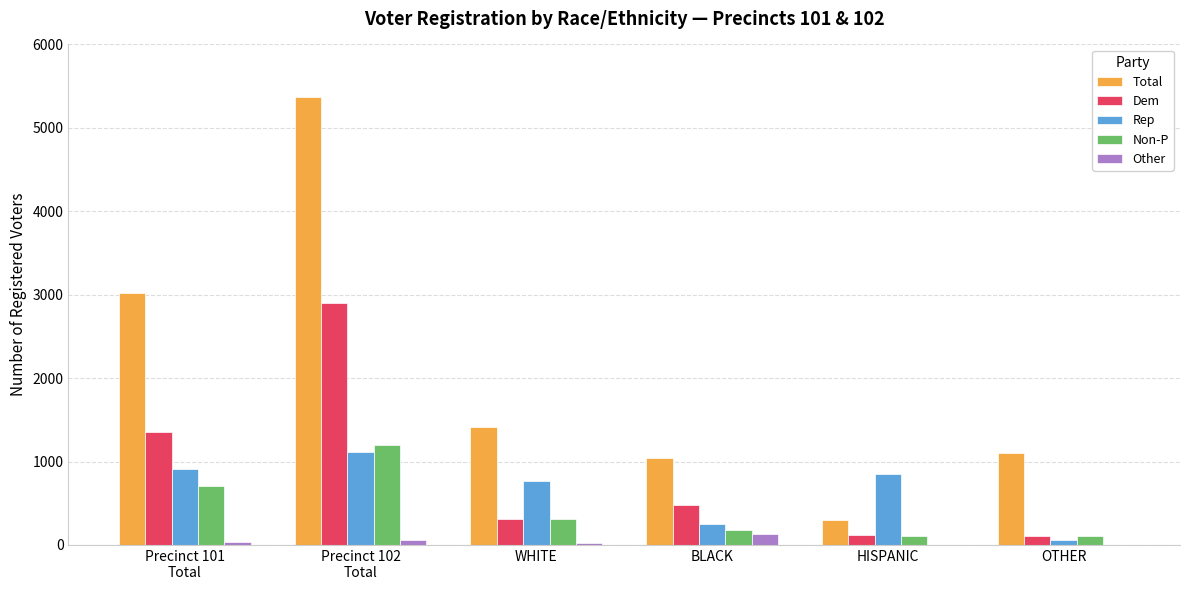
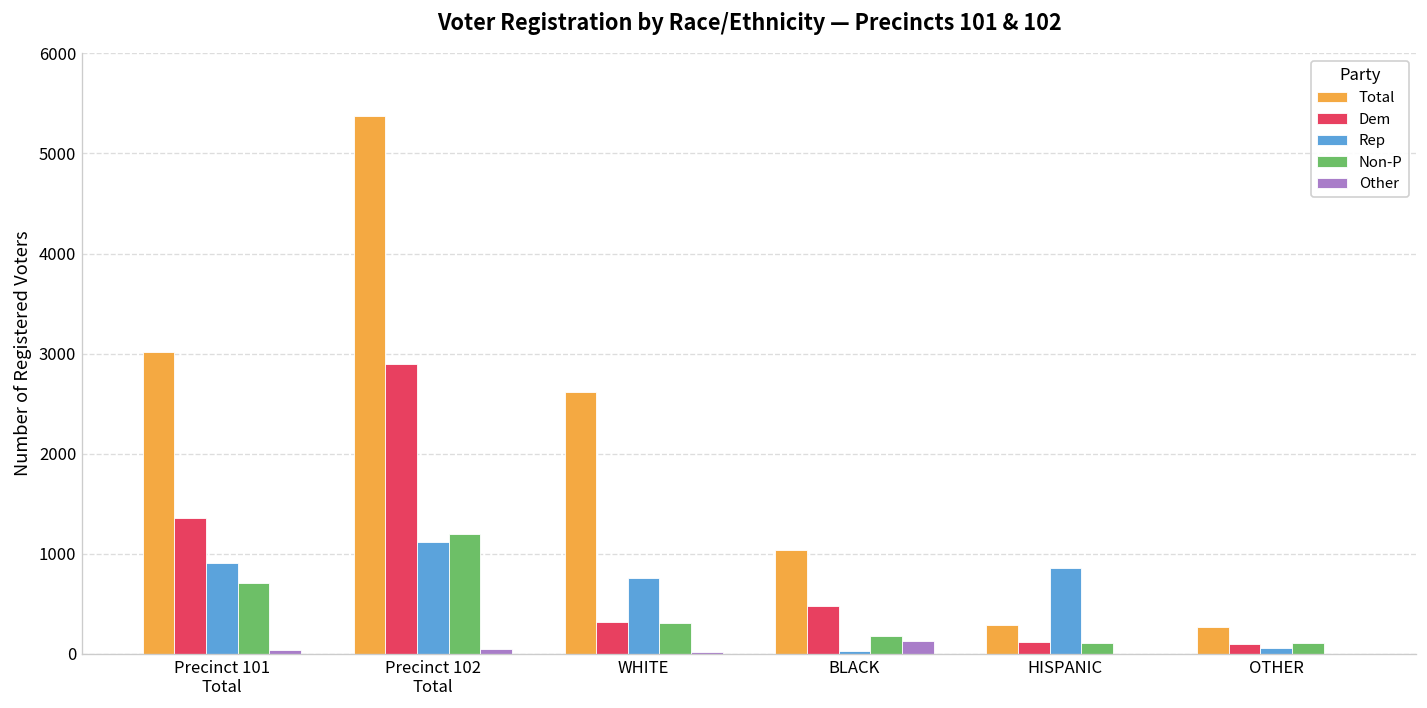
Total, WHITE: 1400 -> 2600
Rep, BLACK: 300 -> 0
Total, OTHER: 1100 -> 300
